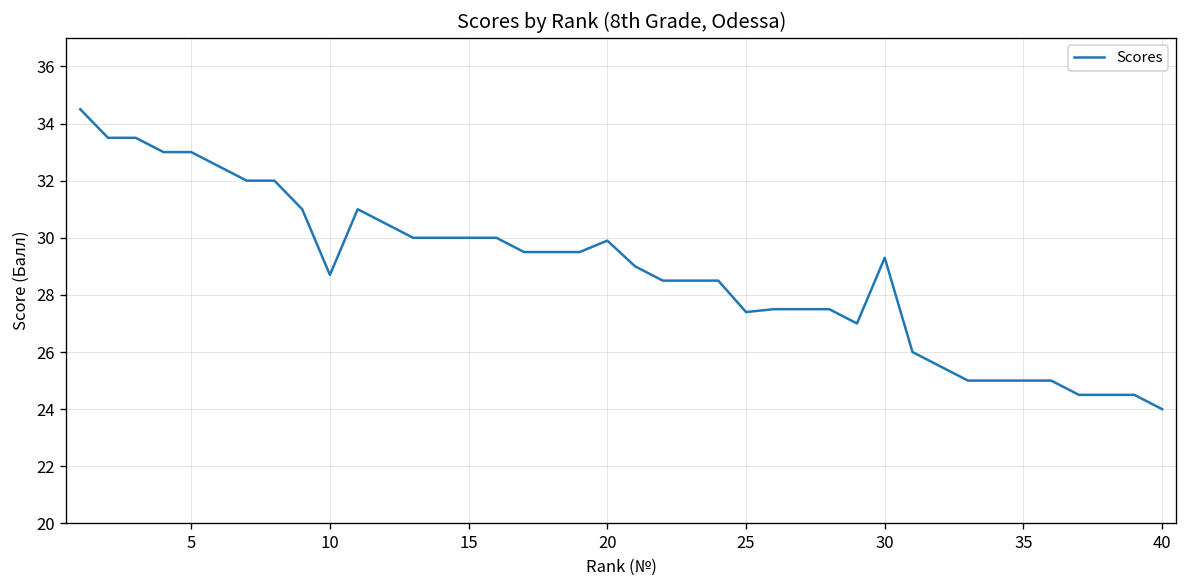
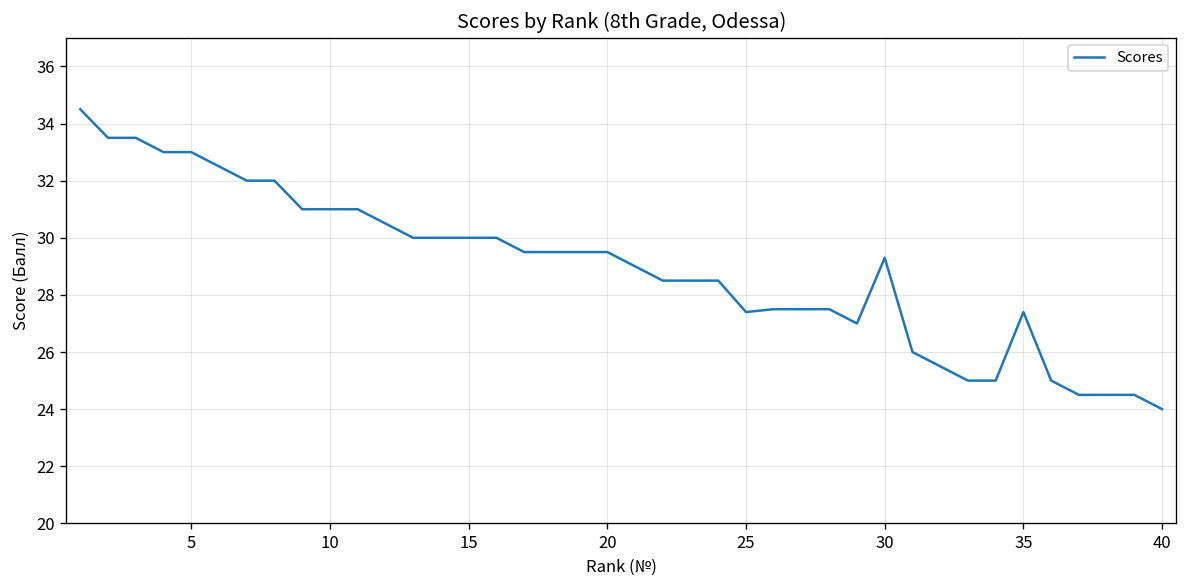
10: 28.7 -> 31.0
20: 29.9 -> 29.5
35: 25.0 -> 27.4
